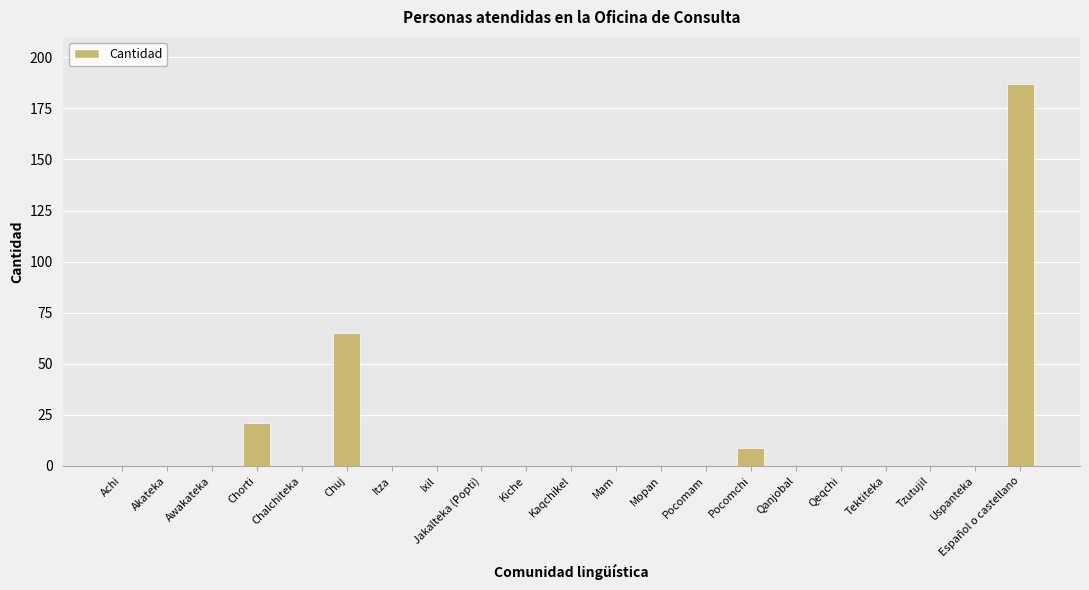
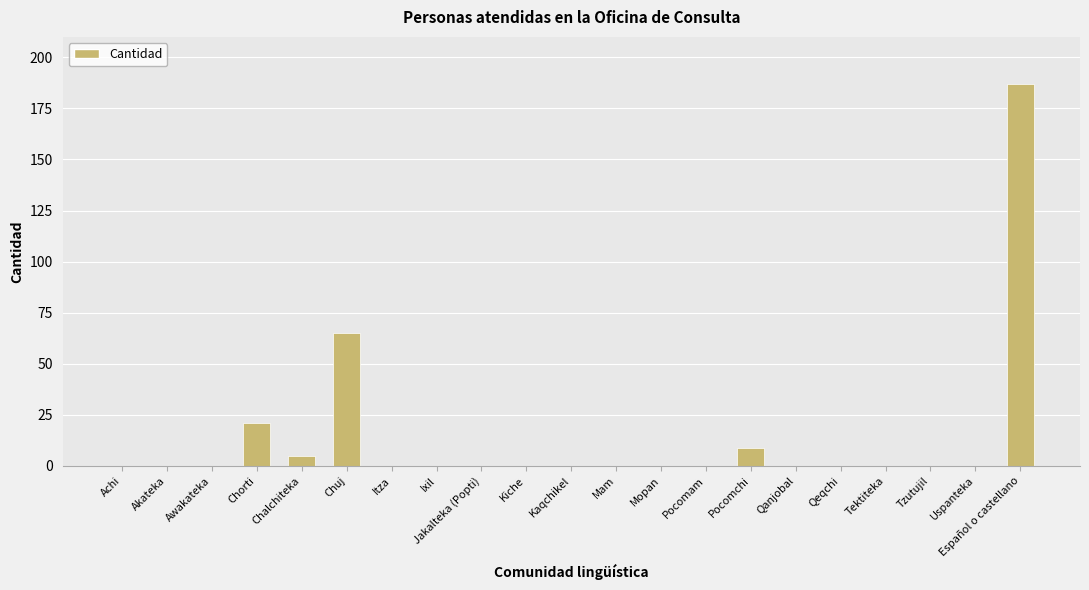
Chalchiteka: 0 -> 5
